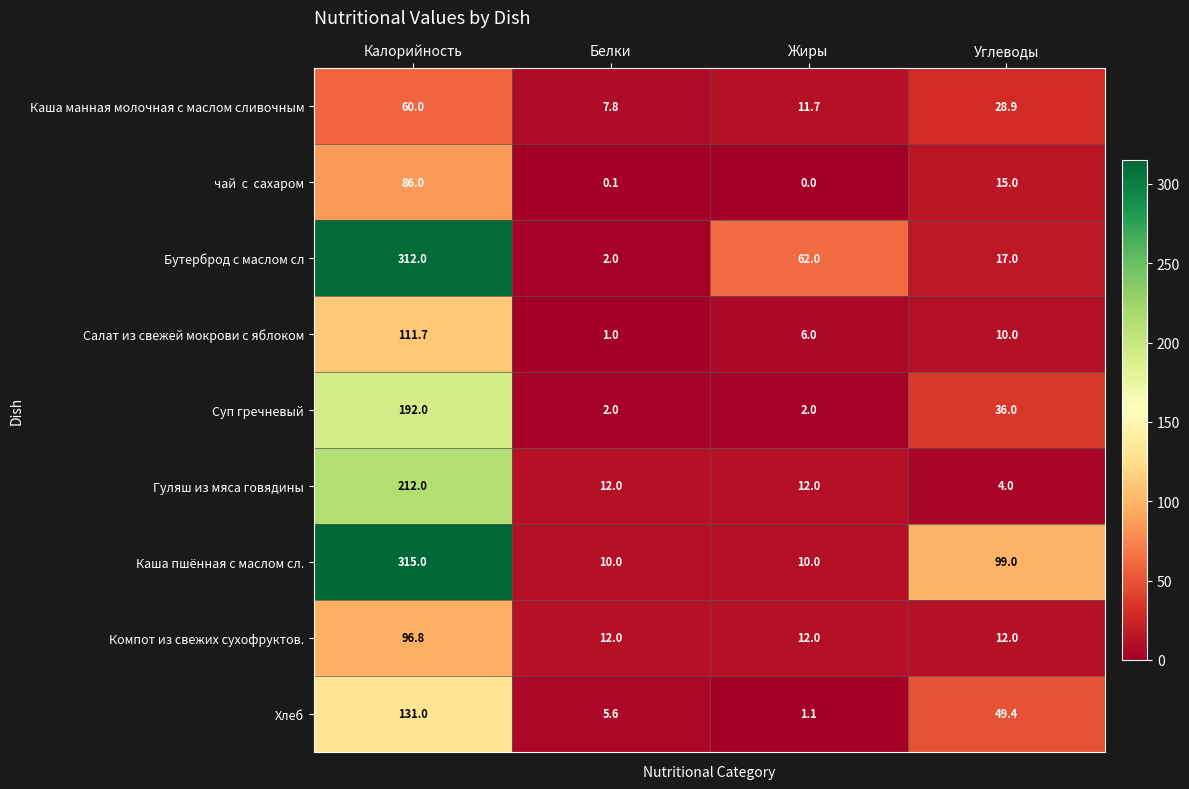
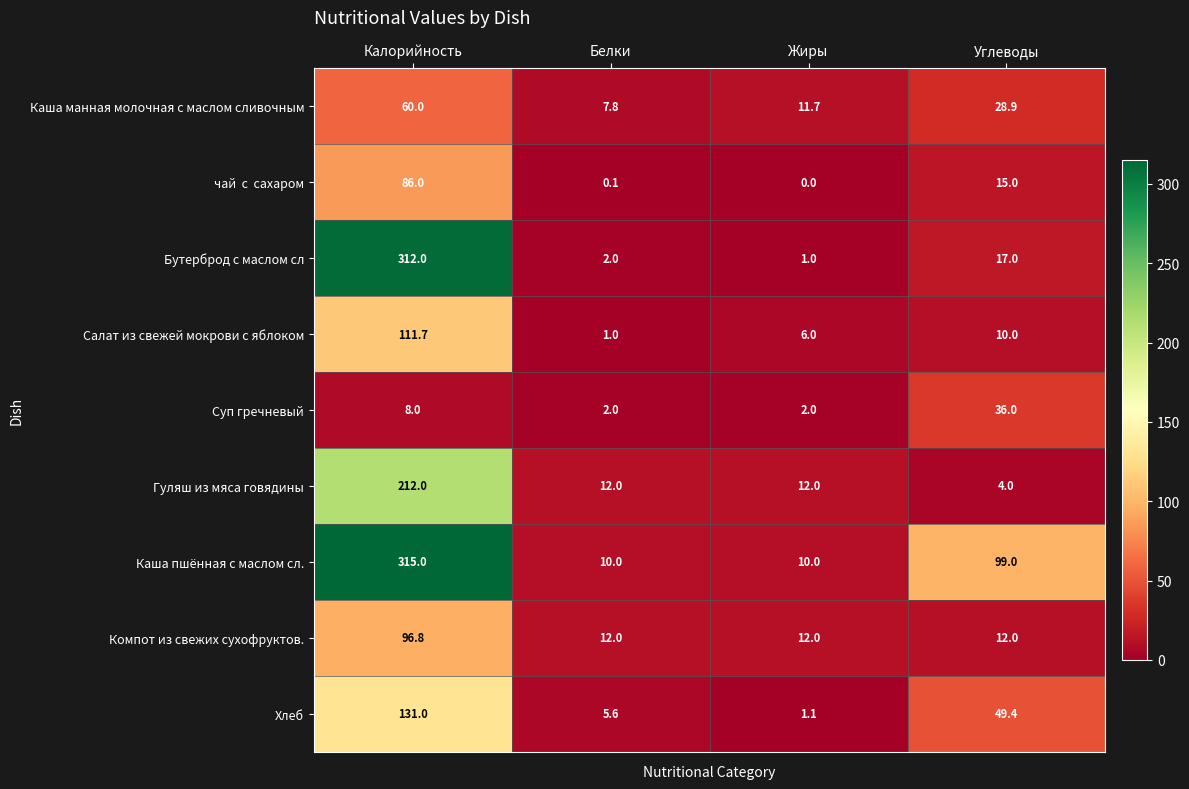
Бутерброд с маслом сл, Жиры: 62.0 -> 1.0
Суп гречневый, Калорийность: 192.0 -> 8.0
